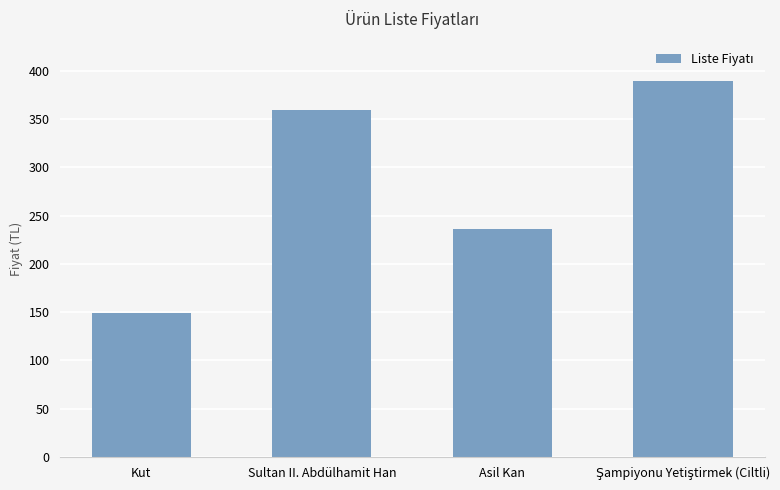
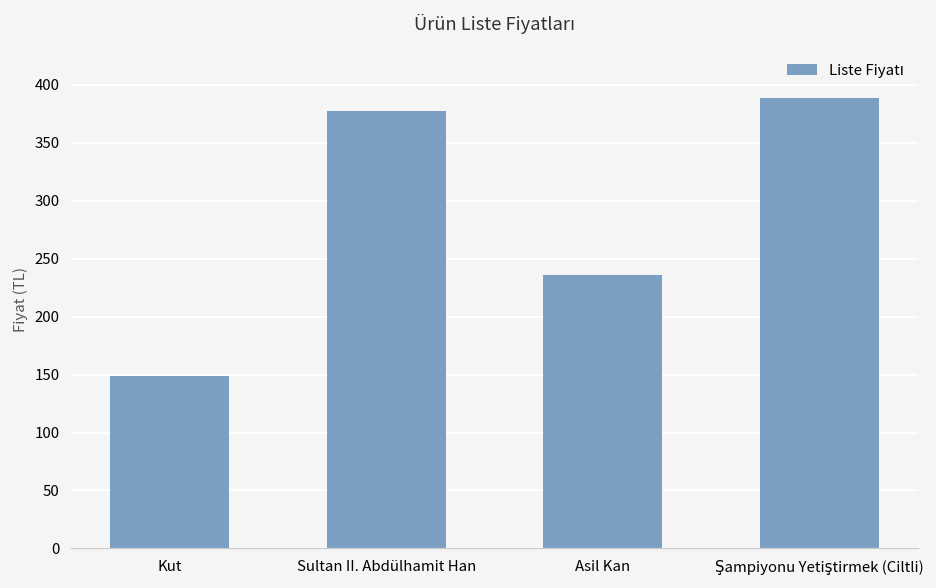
Sultan II. Abdülhamit Han: 360 -> 380
